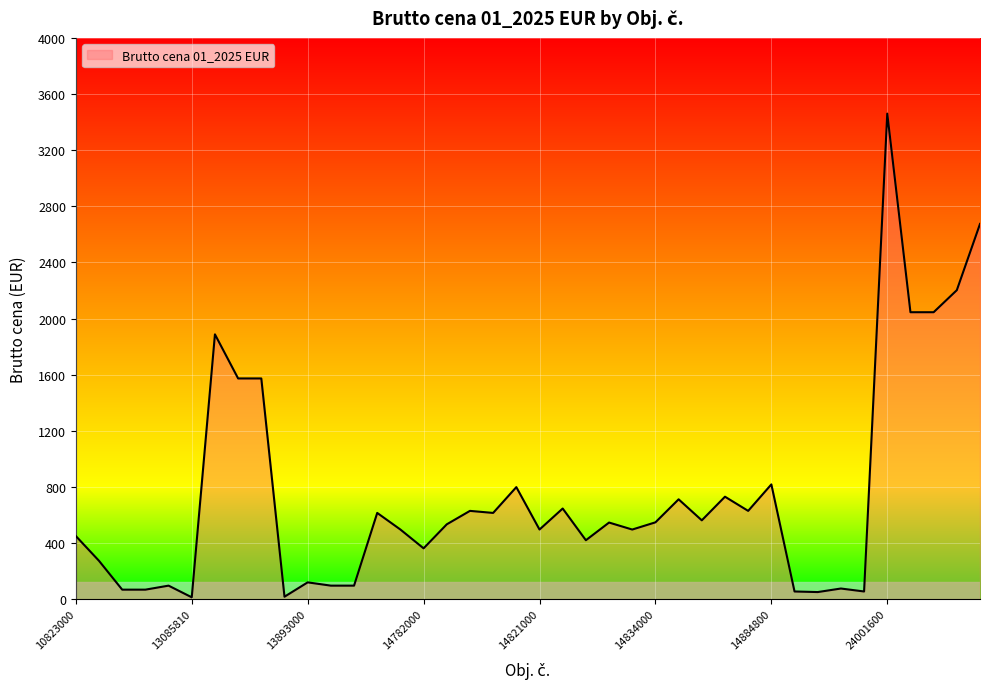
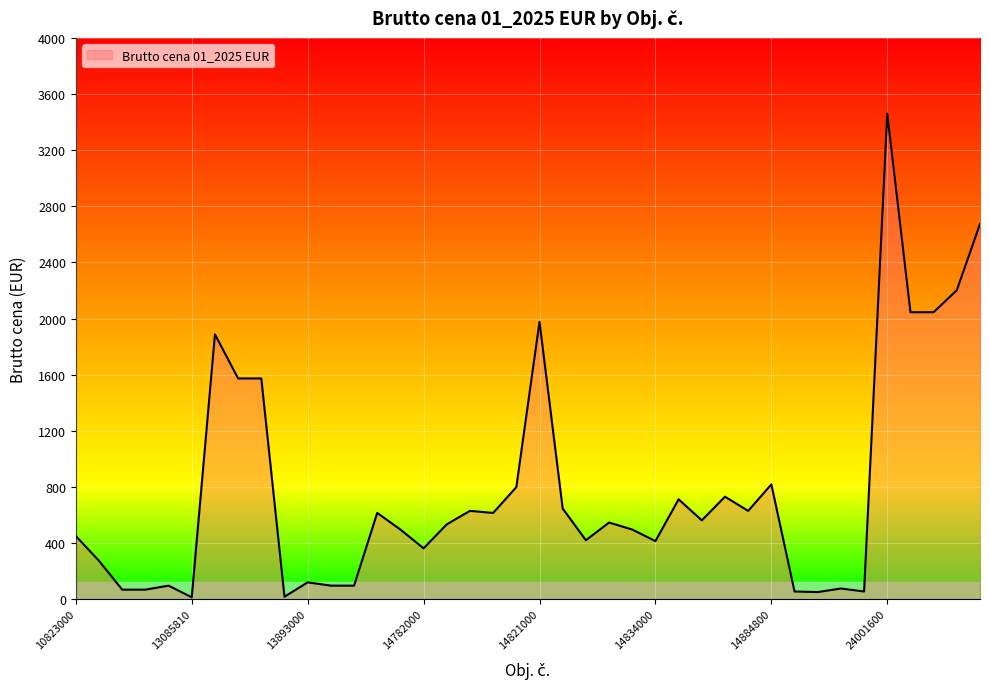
14821000: 500 -> 1980
14834000: 550 -> 410
